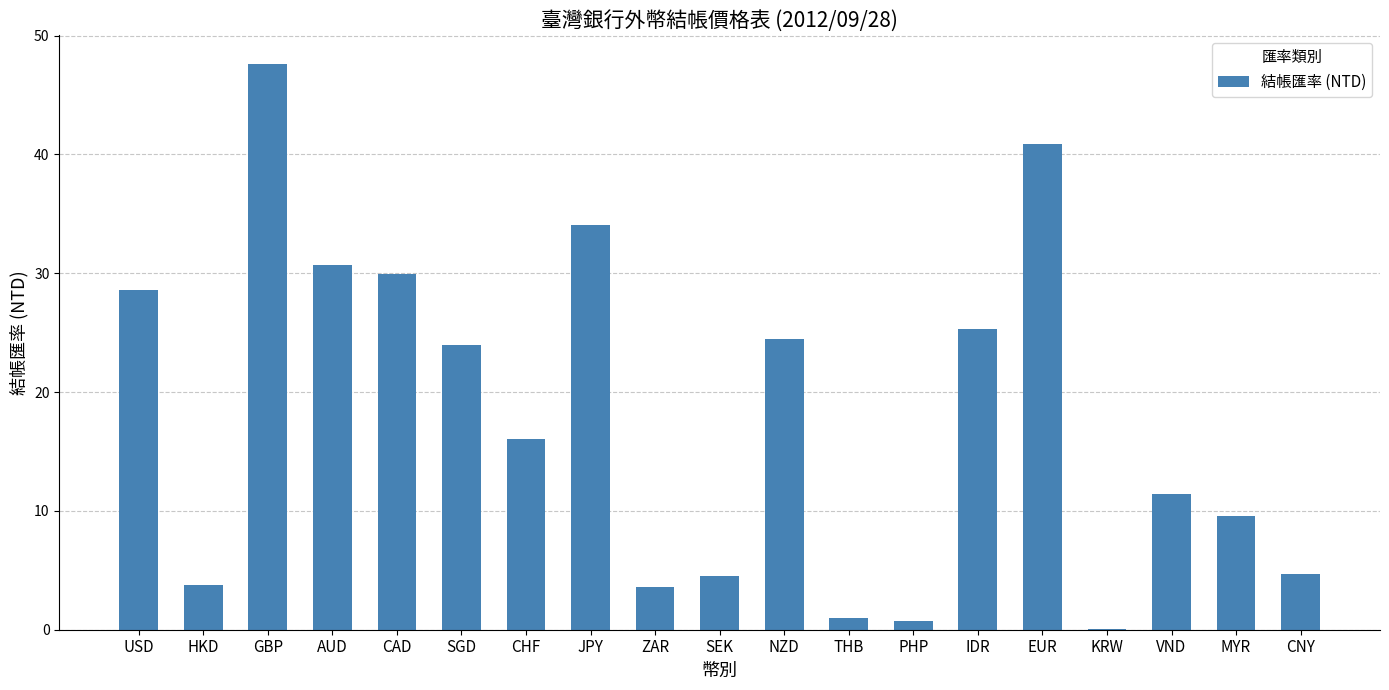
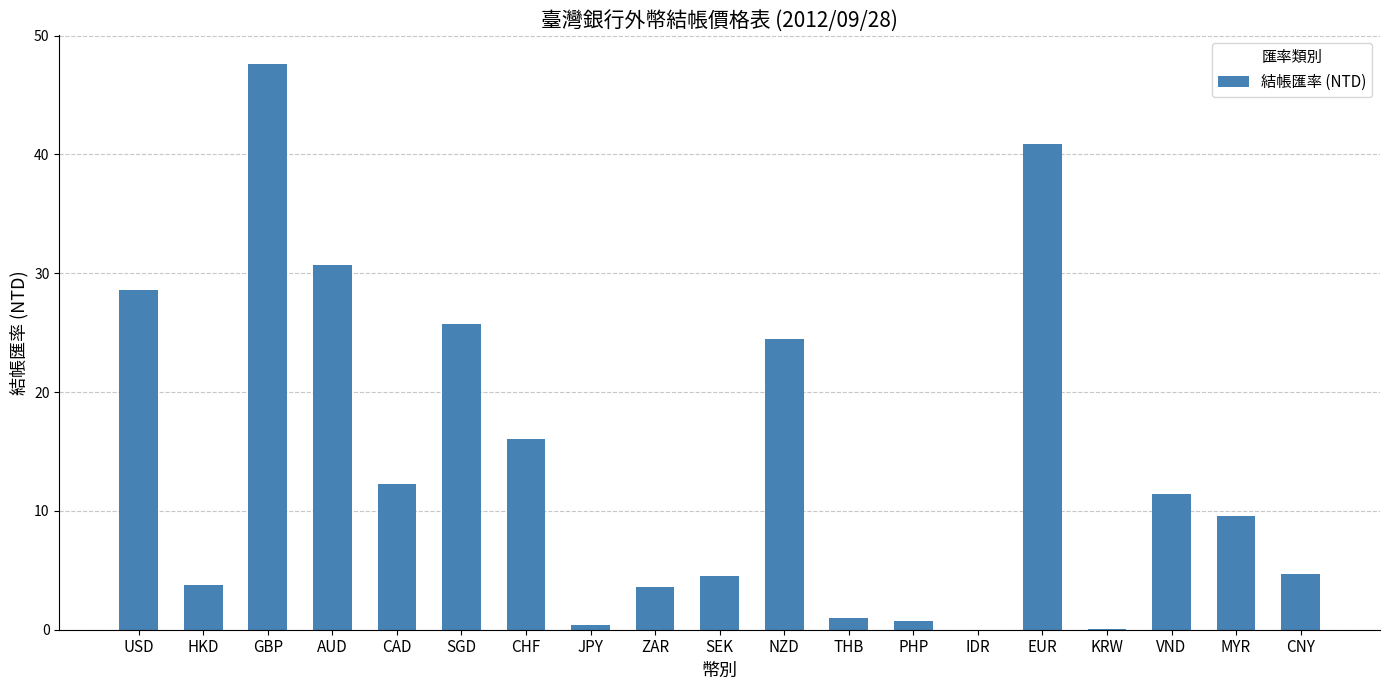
CAD: 29.9 -> 12.3
SGD: 23.9 -> 25.7
JPY: 34.0 -> 0.4
IDR: 25.3 -> 0.0
